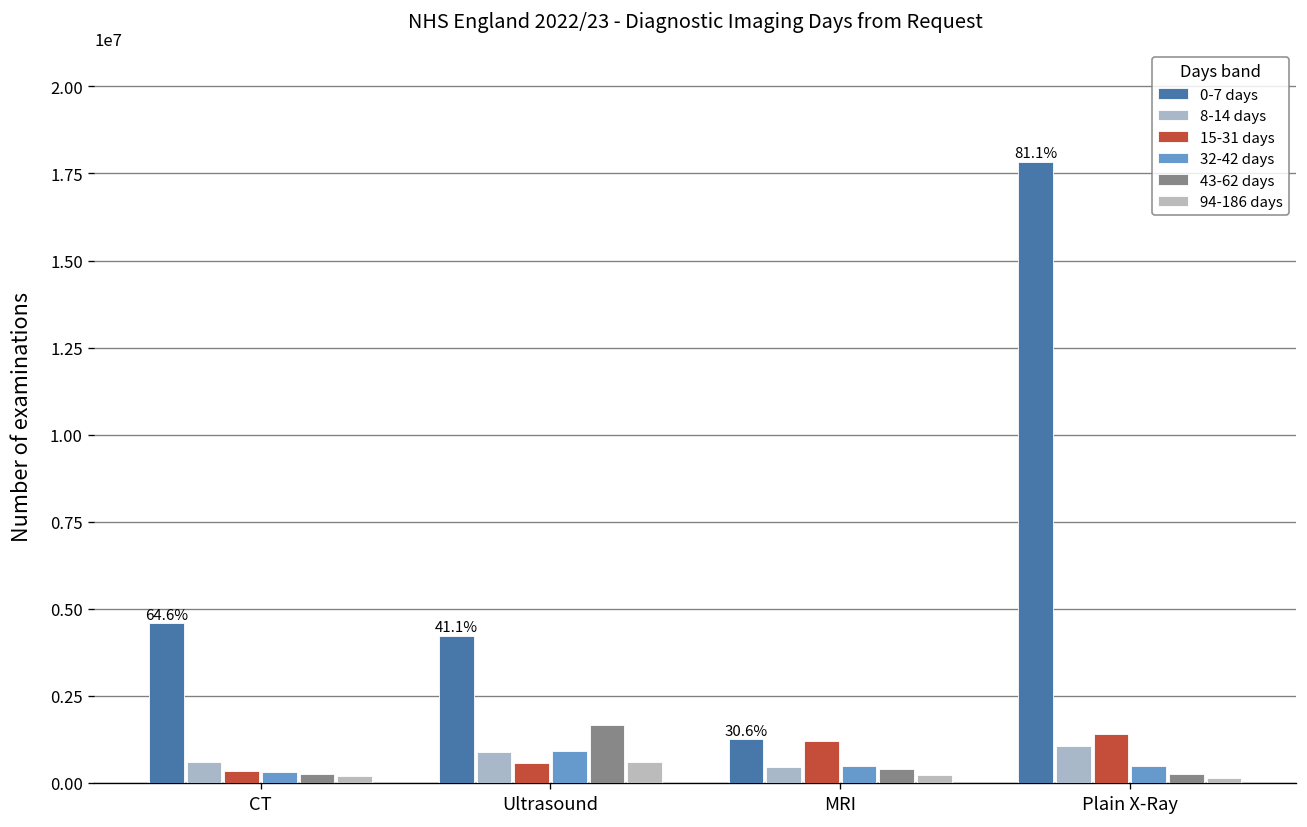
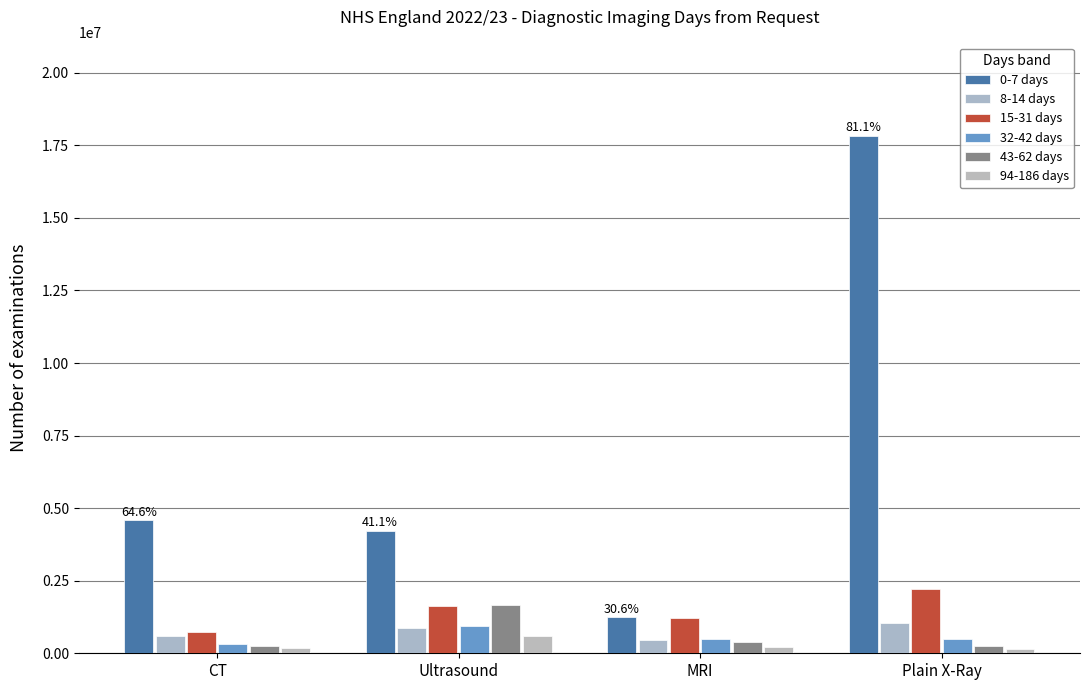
15-31 days, CT: 300000 -> 700000
15-31 days, Ultrasound: 600000 -> 1600000
15-31 days, Plain X-Ray: 1400000 -> 2200000
